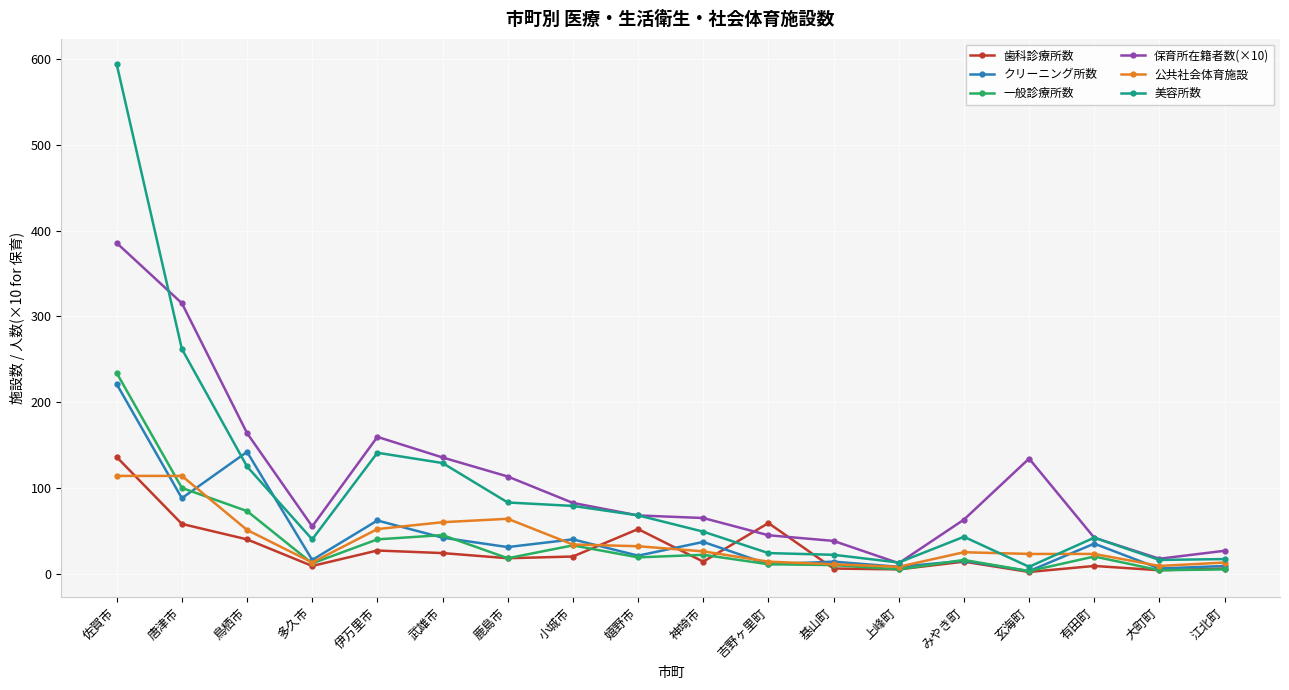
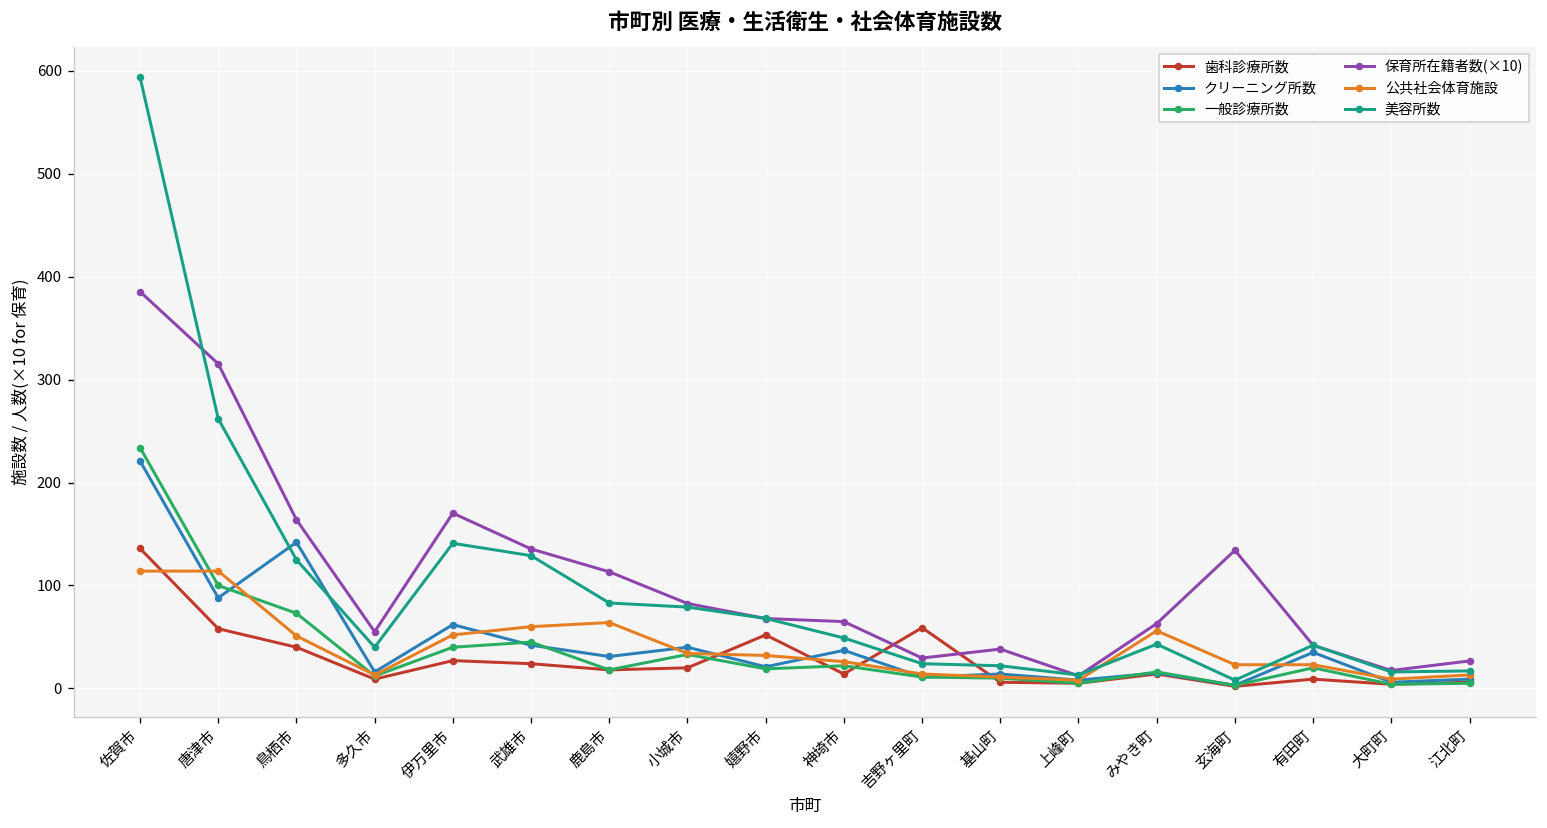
保育所在籍者数(×10), 伊万里市: 160 -> 170
保育所在籍者数(×10), 吉野ヶ里町: 40 -> 30
公共社会体育施設, みやき町: 30 -> 60
